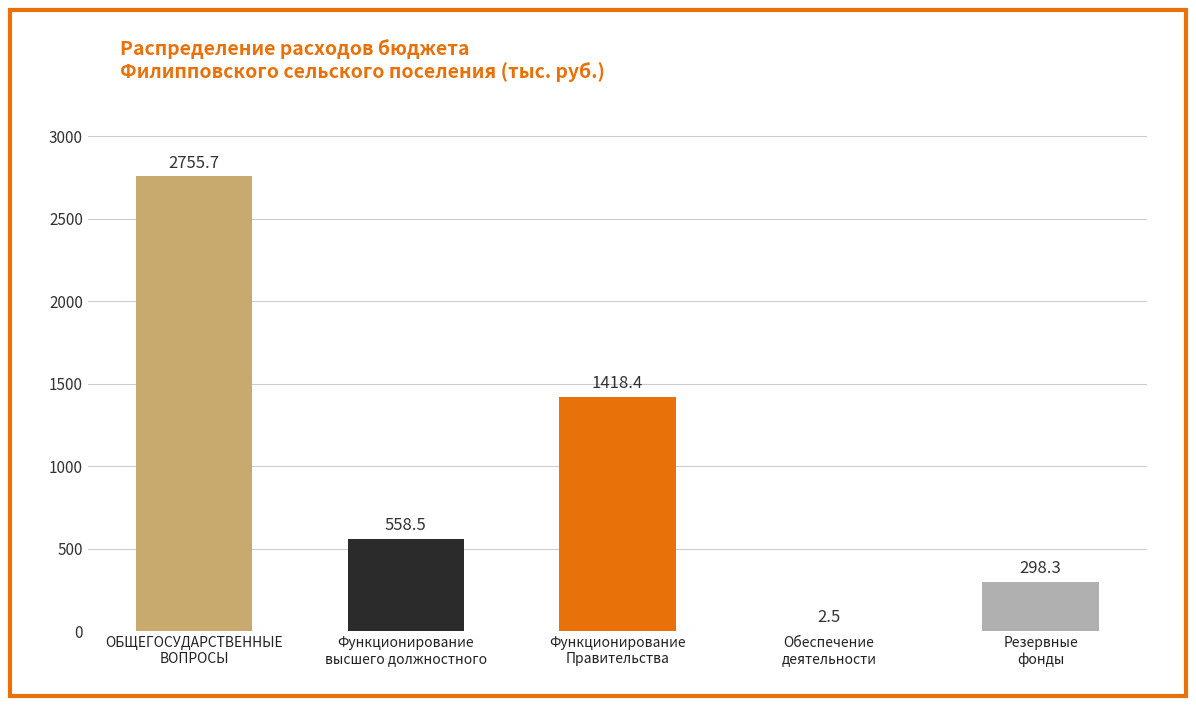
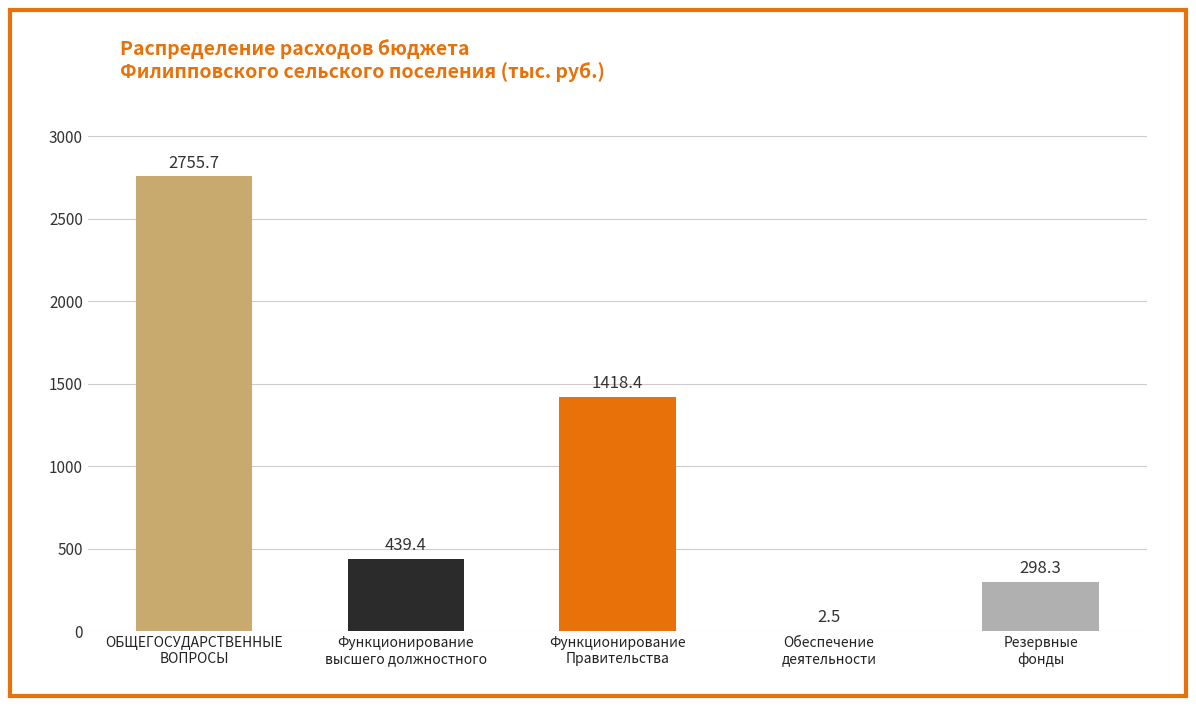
Функционирование высшего должностного: 558.5 -> 439.4
